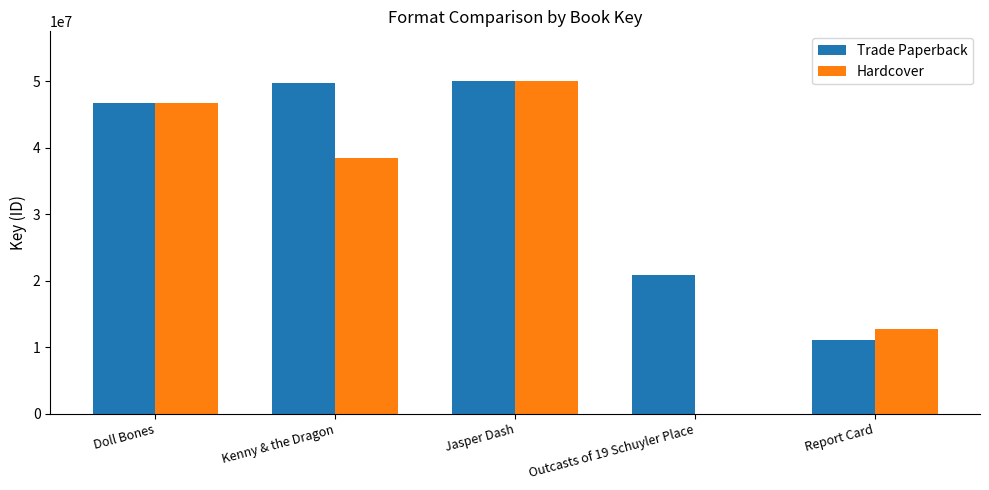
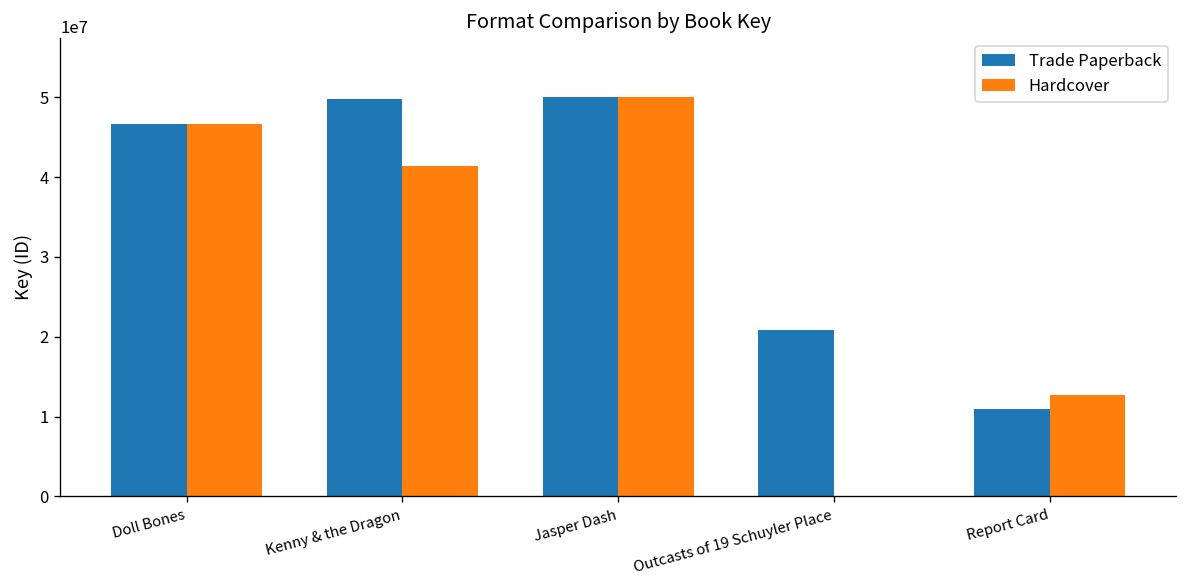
Hardcover, Kenny & the Dragon: 38000000 -> 41000000
